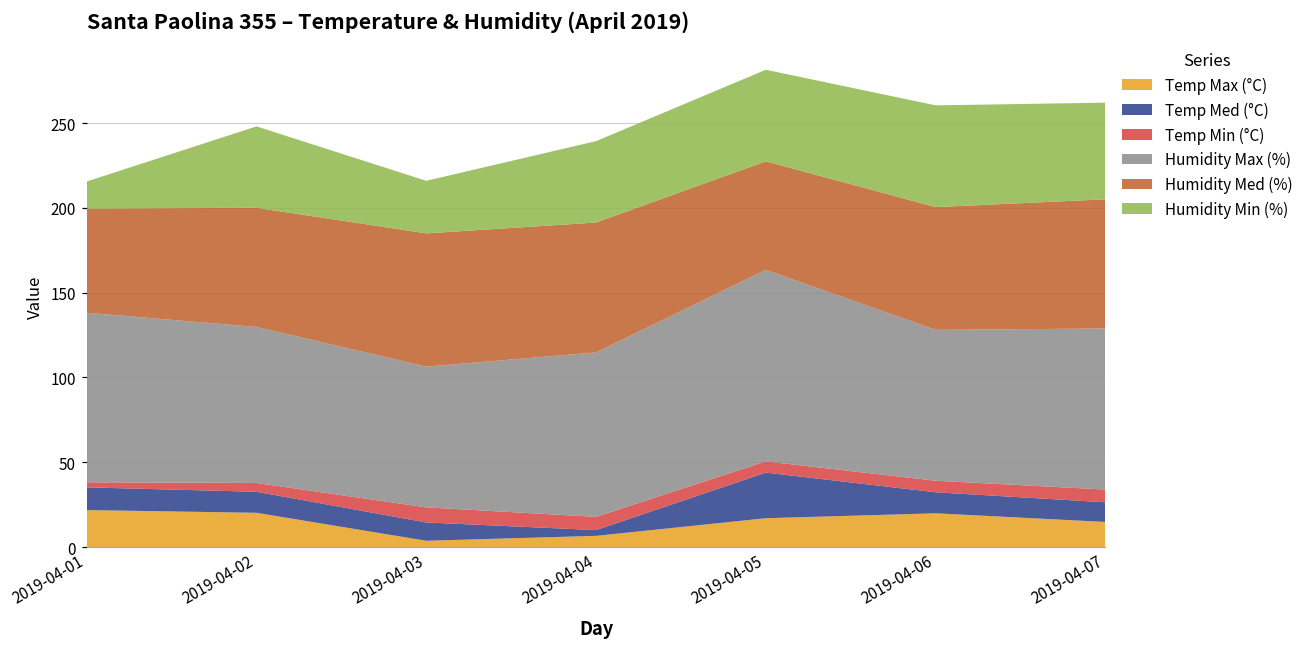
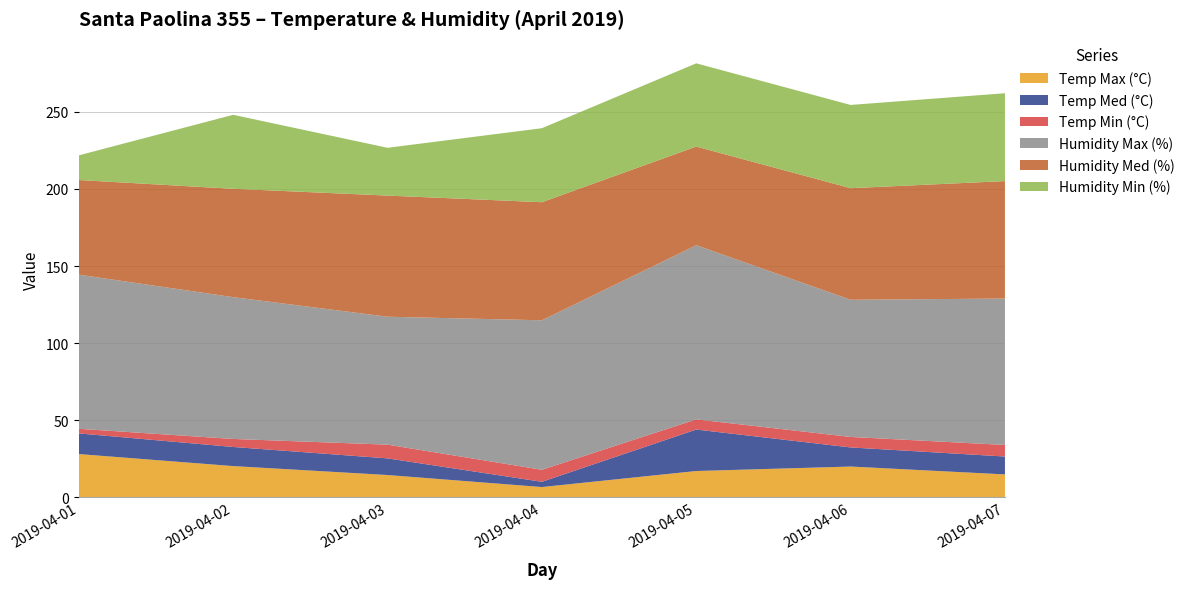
Temp Max (°C), 2019-04-01: 22 -> 28
Temp Max (°C), 2019-04-03: 4 -> 14
Humidity Min (%), 2019-04-06: 60 -> 54
